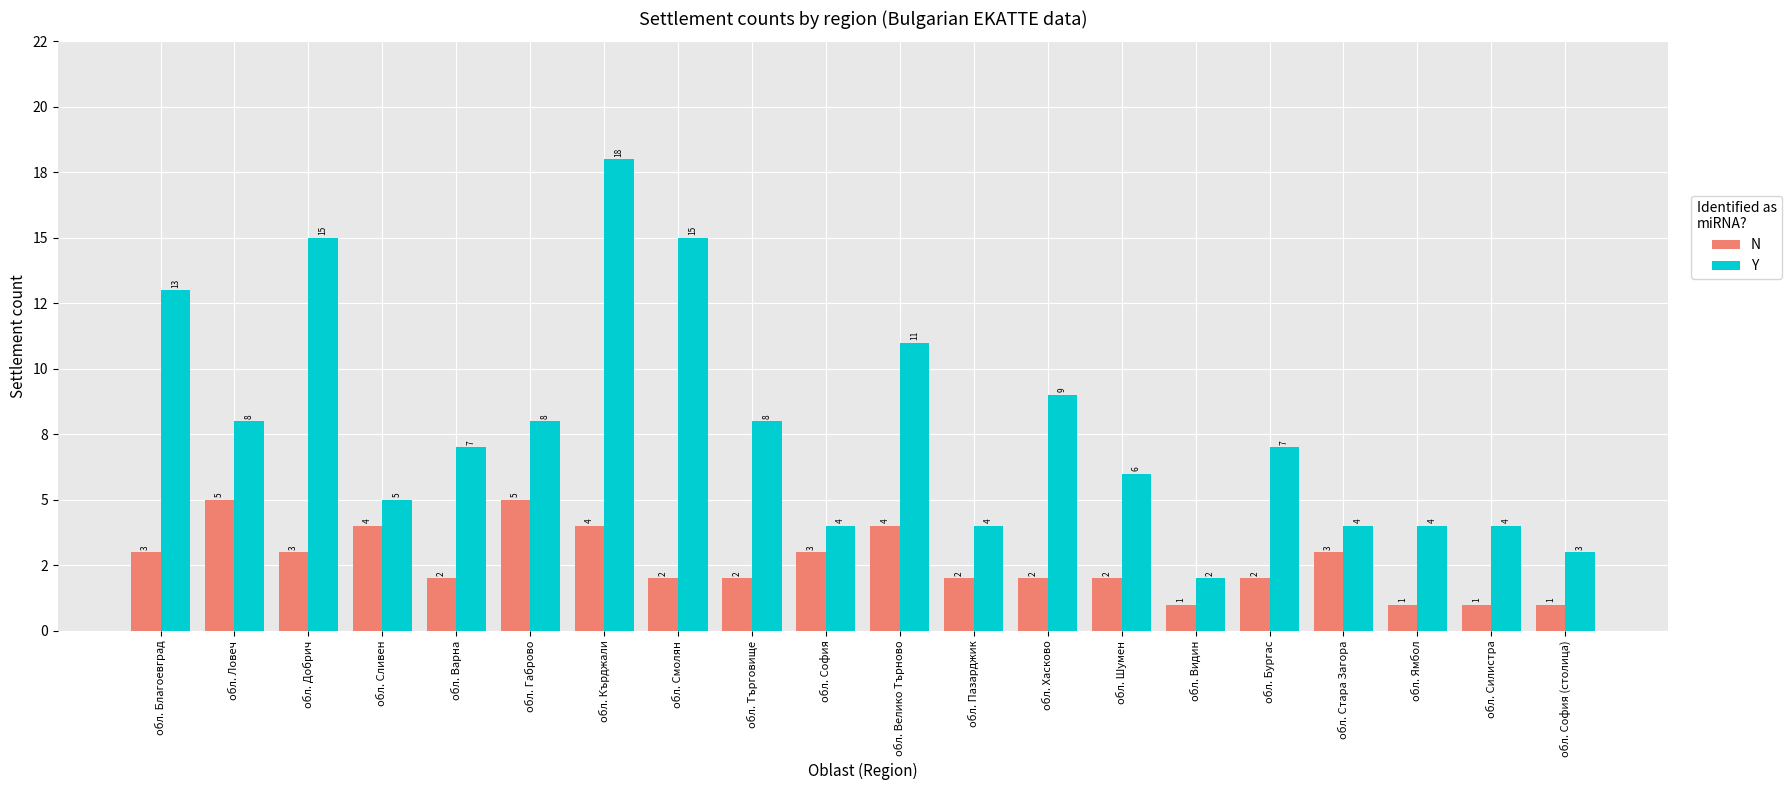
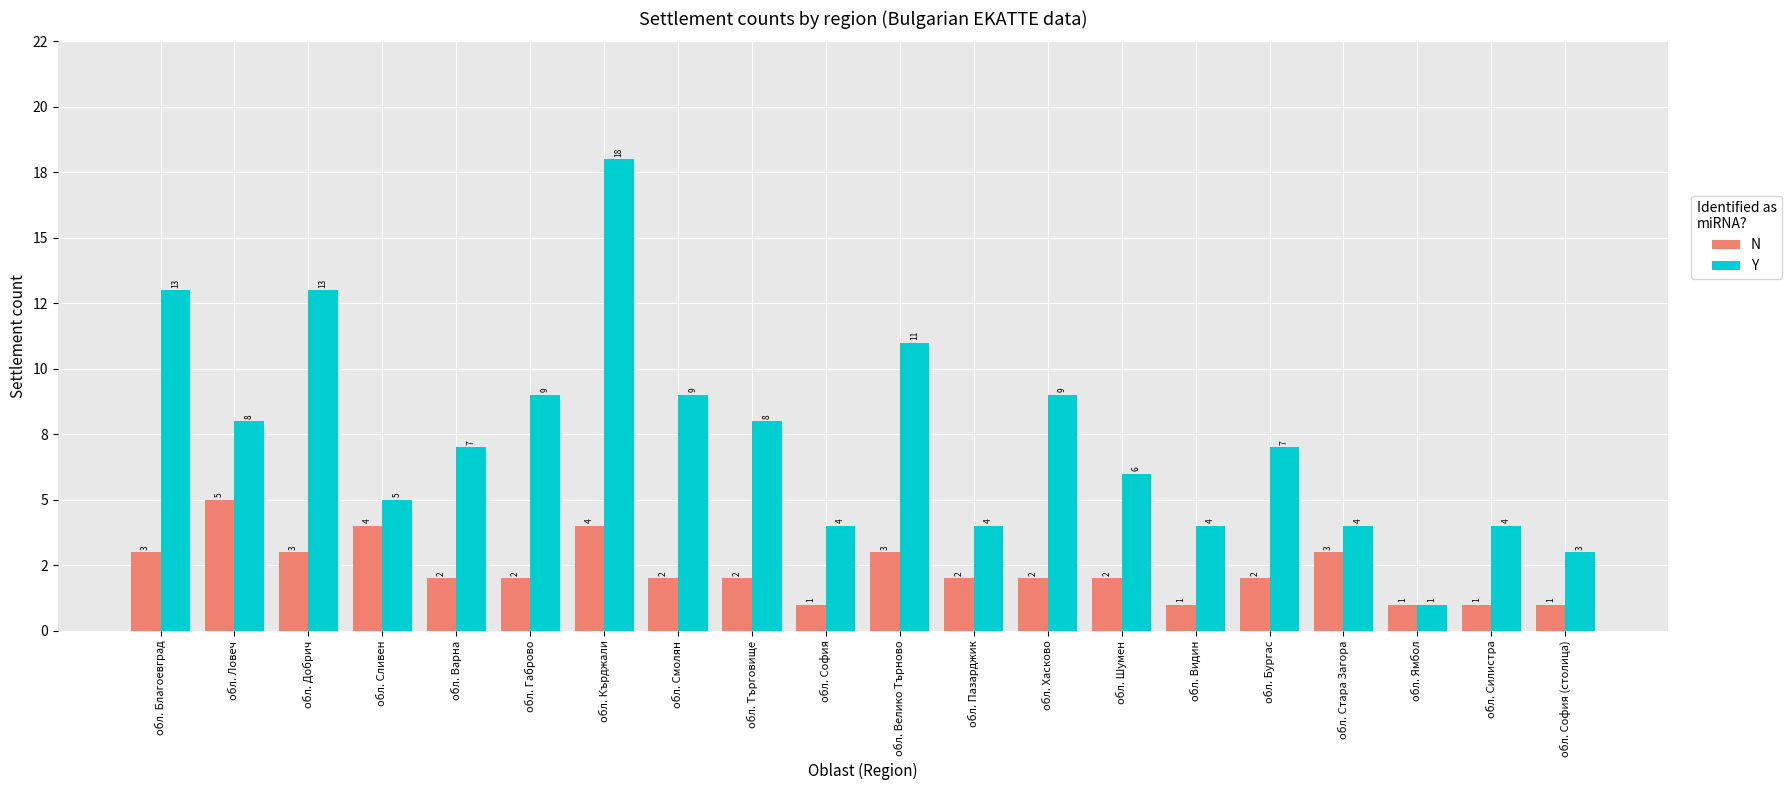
Y, обл. Добрич: 15 -> 13
N, обл. Габрово: 5 -> 2
Y, обл. Габрово: 8 -> 9
Y, обл. Смолян: 15 -> 9
N, обл. София: 3 -> 1
N, обл. Велико Търново: 4 -> 3
Y, обл. Видин: 2 -> 4
Y, обл. Ямбол: 4 -> 1
